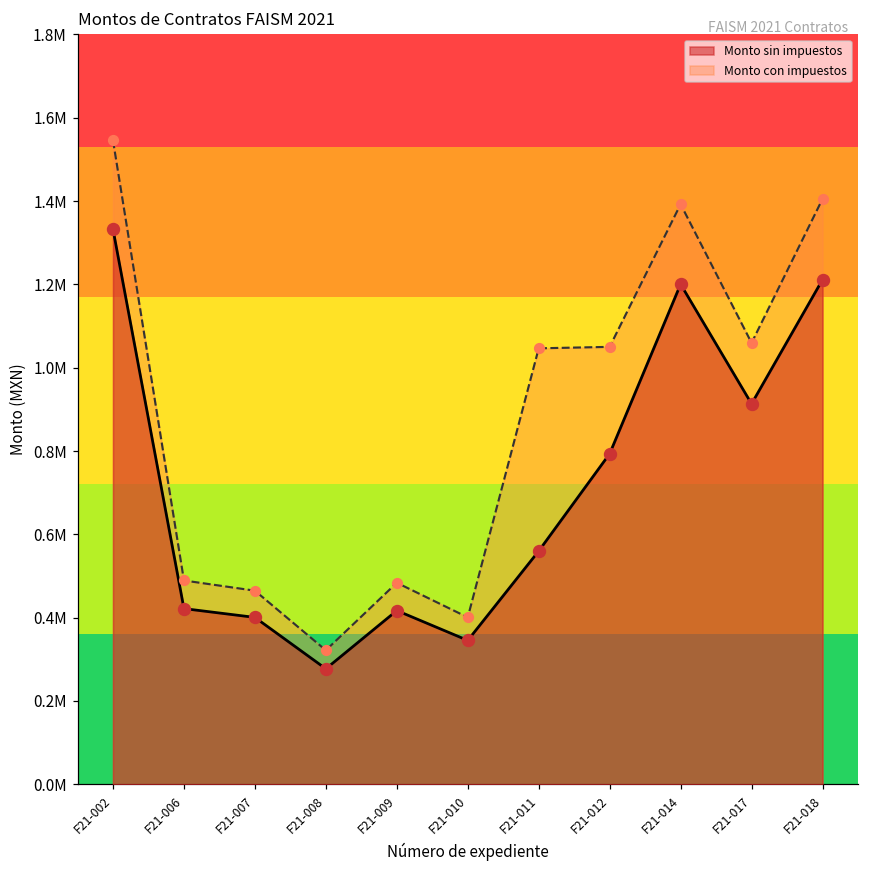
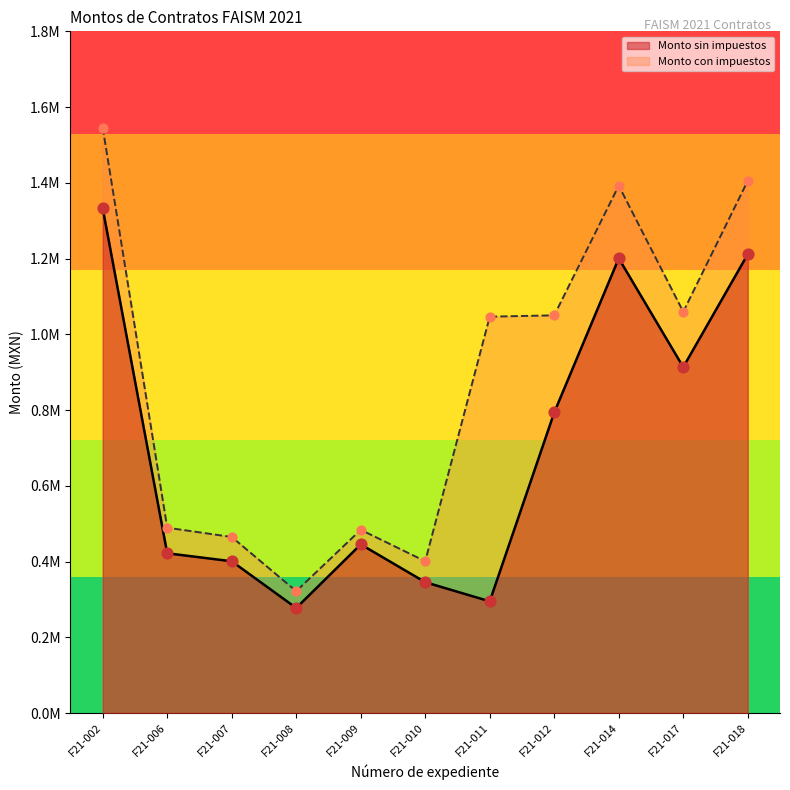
Monto sin impuestos, F21-009: 420000 -> 450000
Monto sin impuestos, F21-011: 560000 -> 290000
